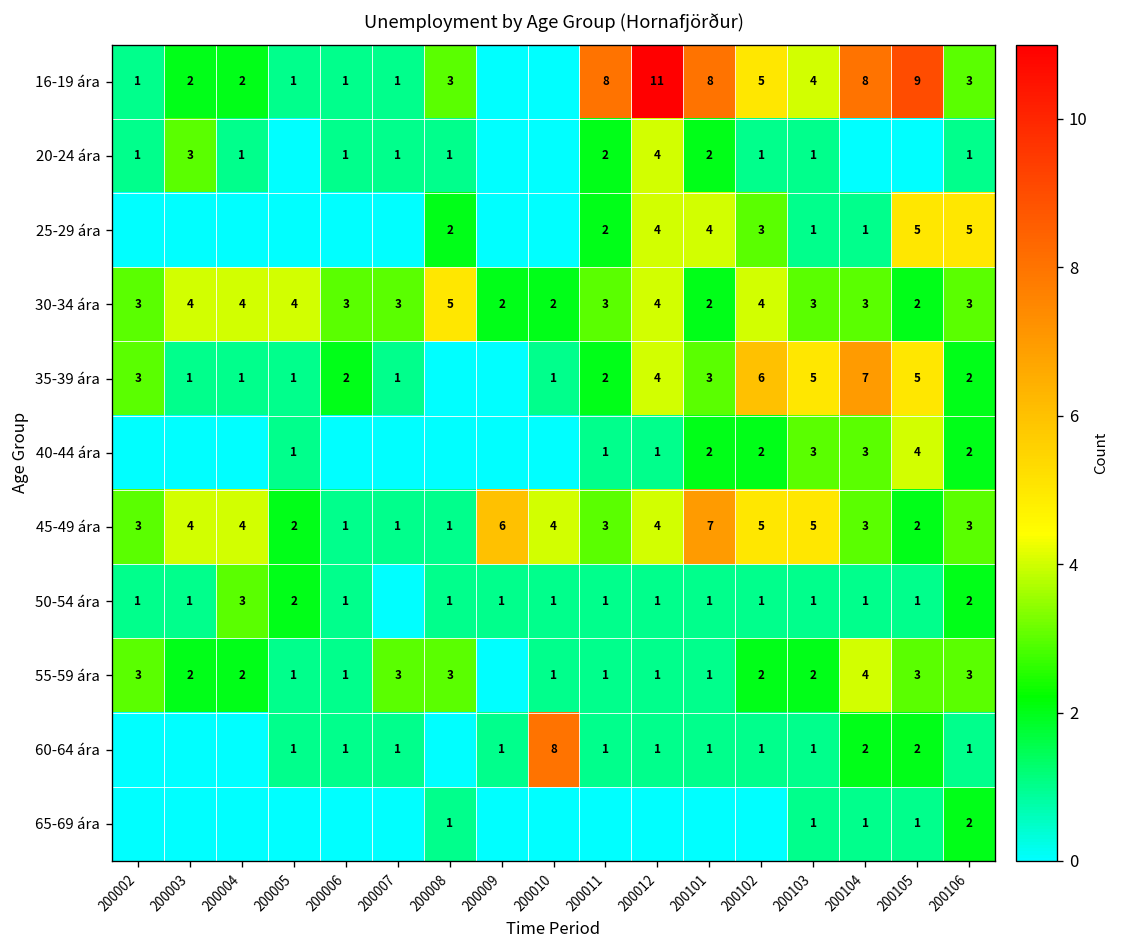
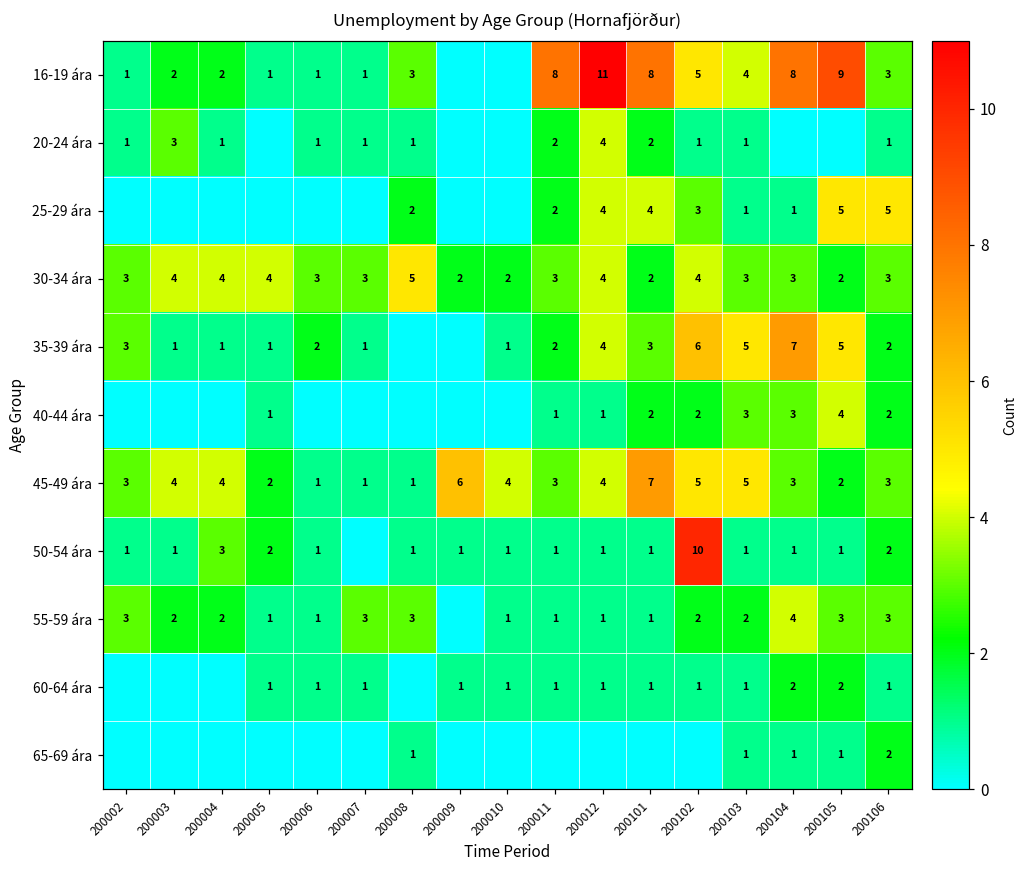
50-54 ára, 200102: 1 -> 10
60-64 ára, 200010: 8 -> 1
